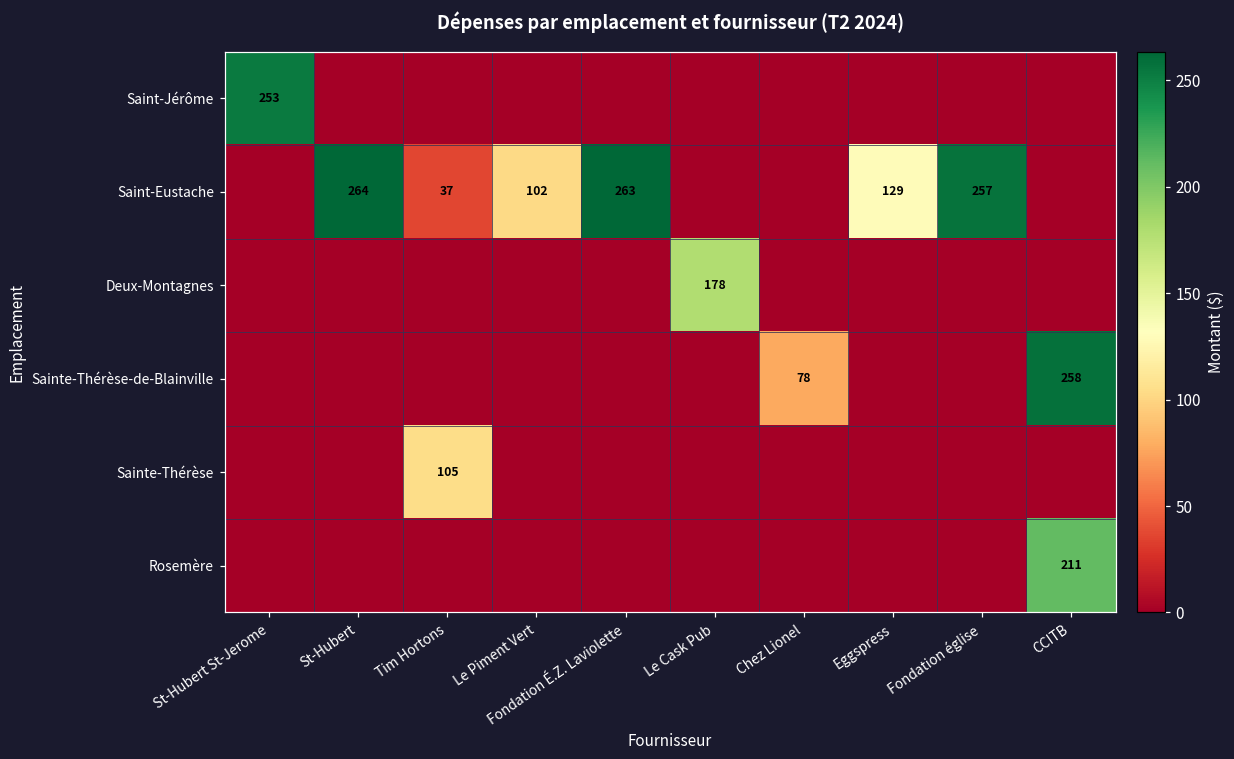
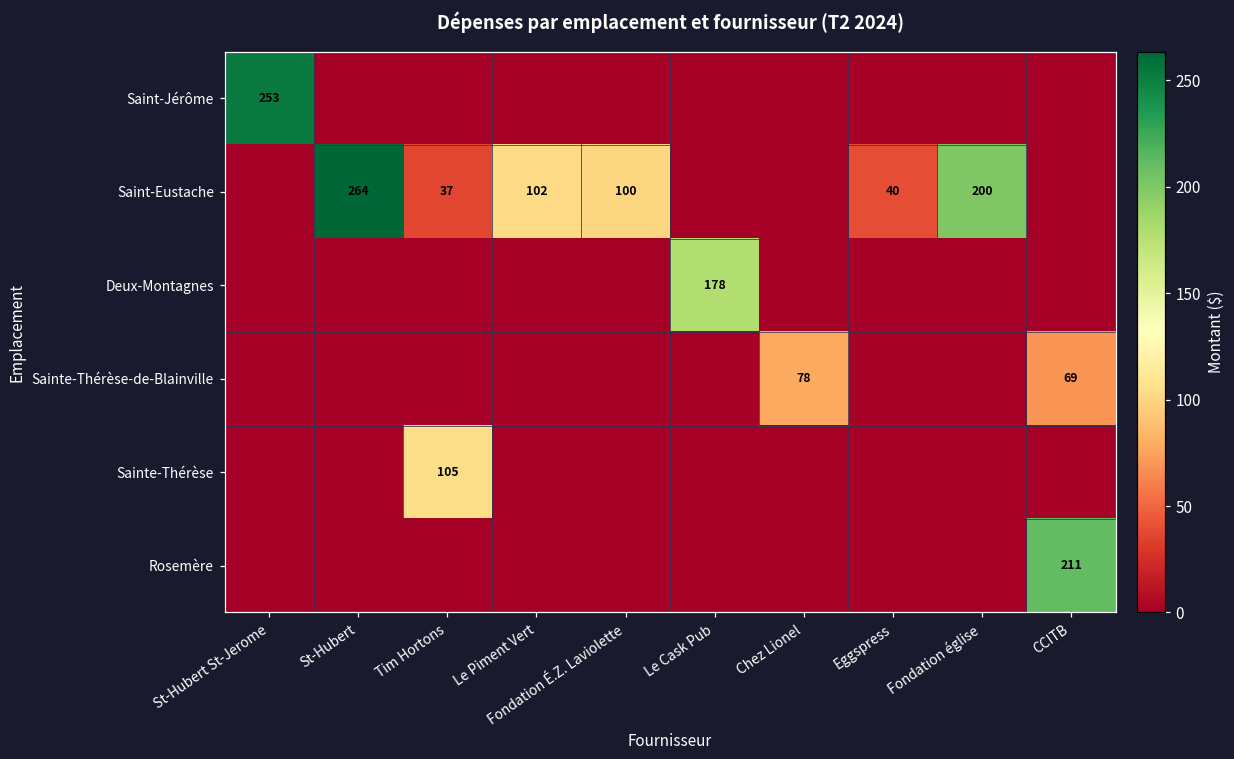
Saint-Eustache, Fondation É.Z. Laviolette: 263 -> 100
Saint-Eustache, Eggspress: 129 -> 40
Saint-Eustache, Fondation église: 257 -> 200
Sainte-Thérèse-de-Blainville, CCITB: 258 -> 69
